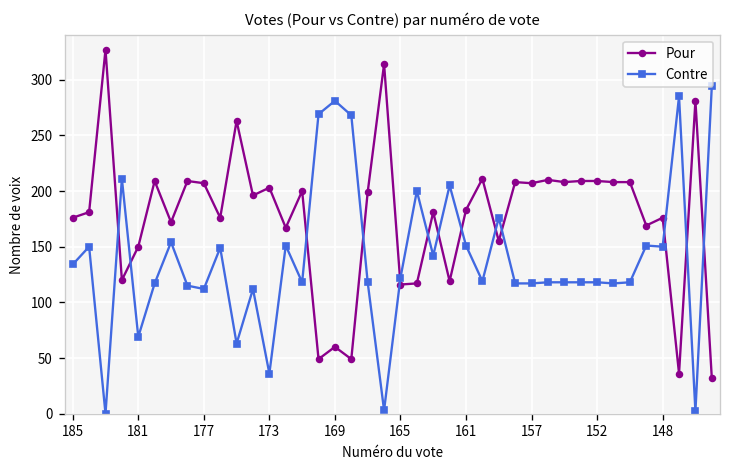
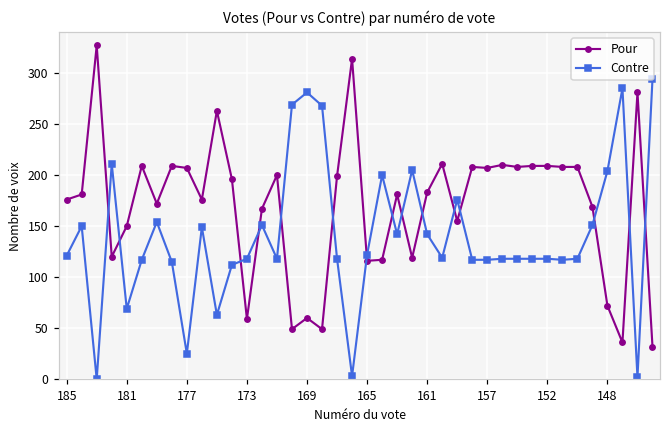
Contre, 185: 130 -> 120
Contre, 177: 110 -> 30
Pour, 173: 200 -> 60
Contre, 173: 40 -> 120
Contre, 161: 150 -> 140
Pour, 148: 180 -> 70
Contre, 148: 150 -> 200
